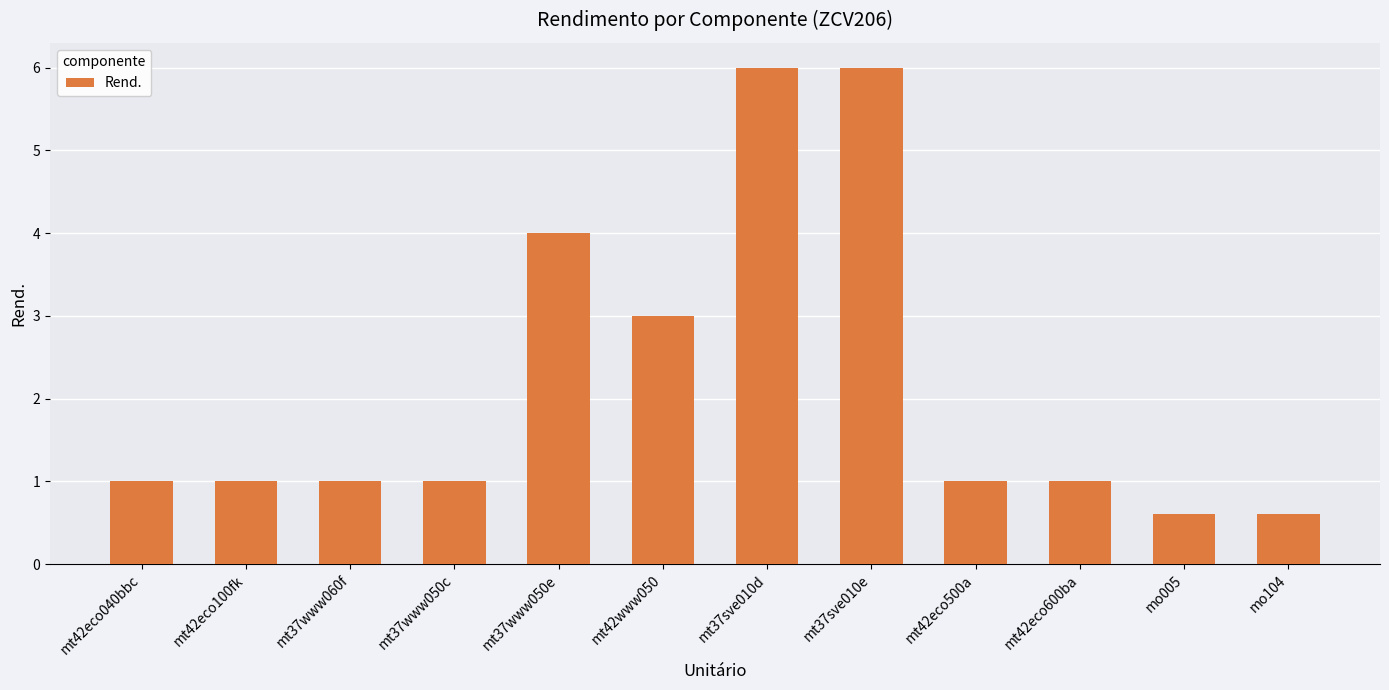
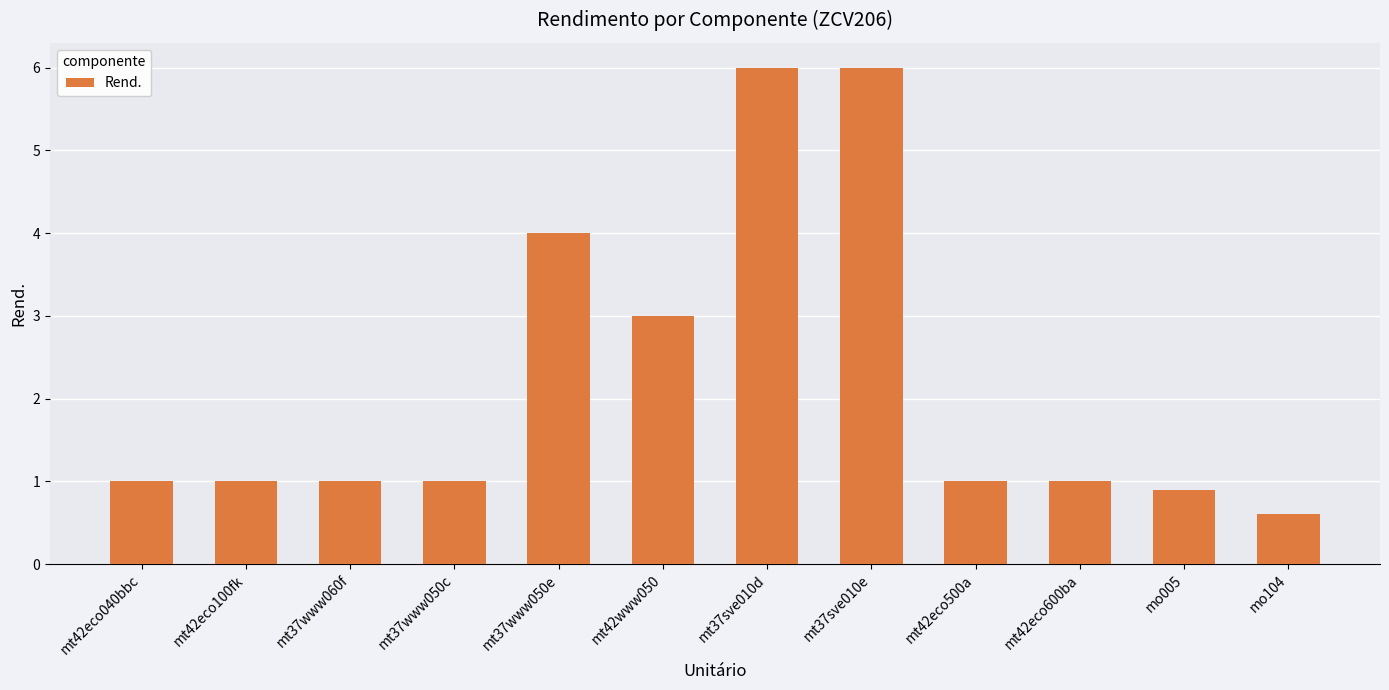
mo005: 0.6 -> 0.9
